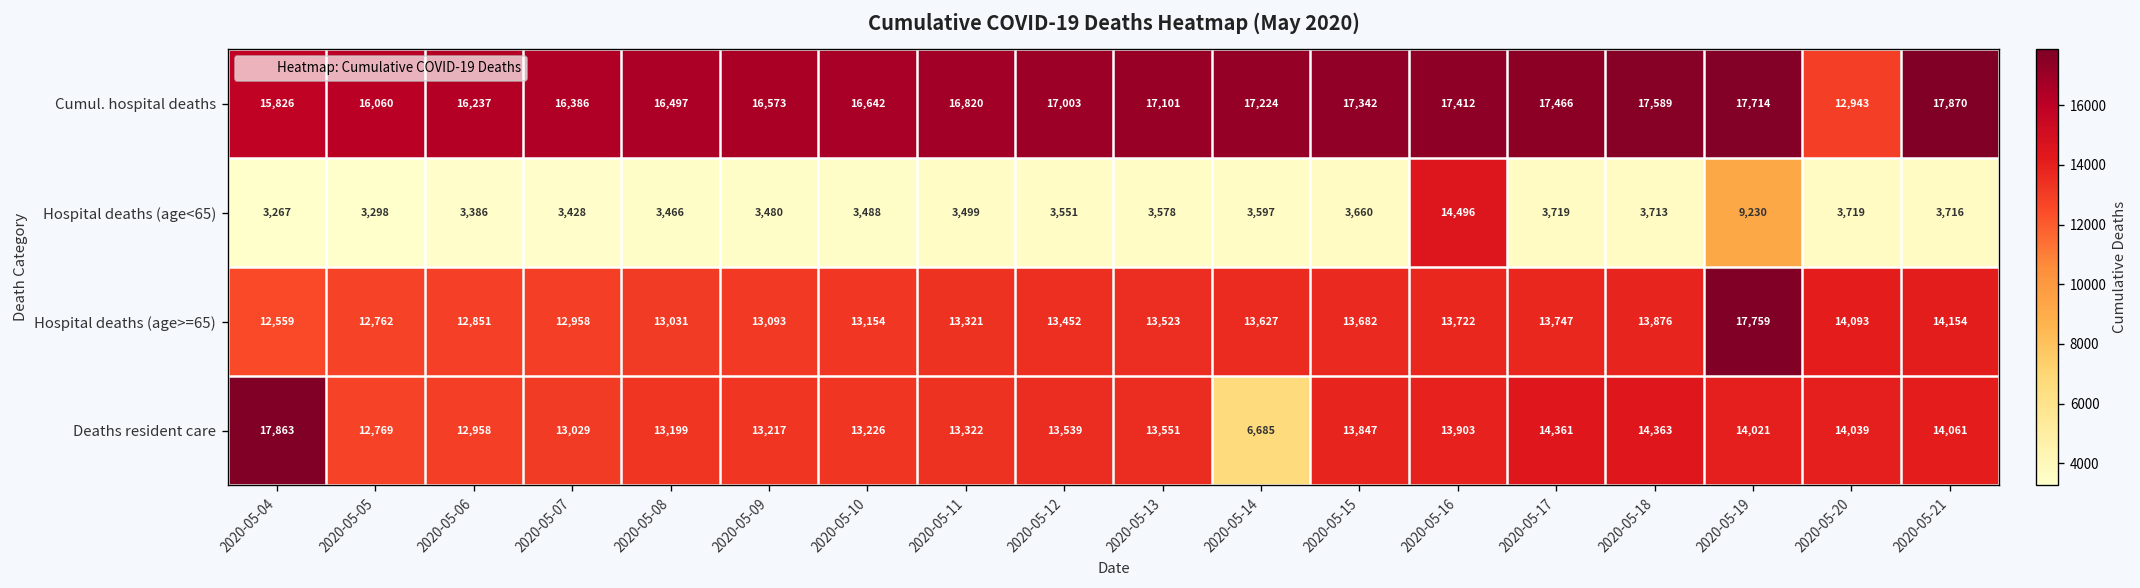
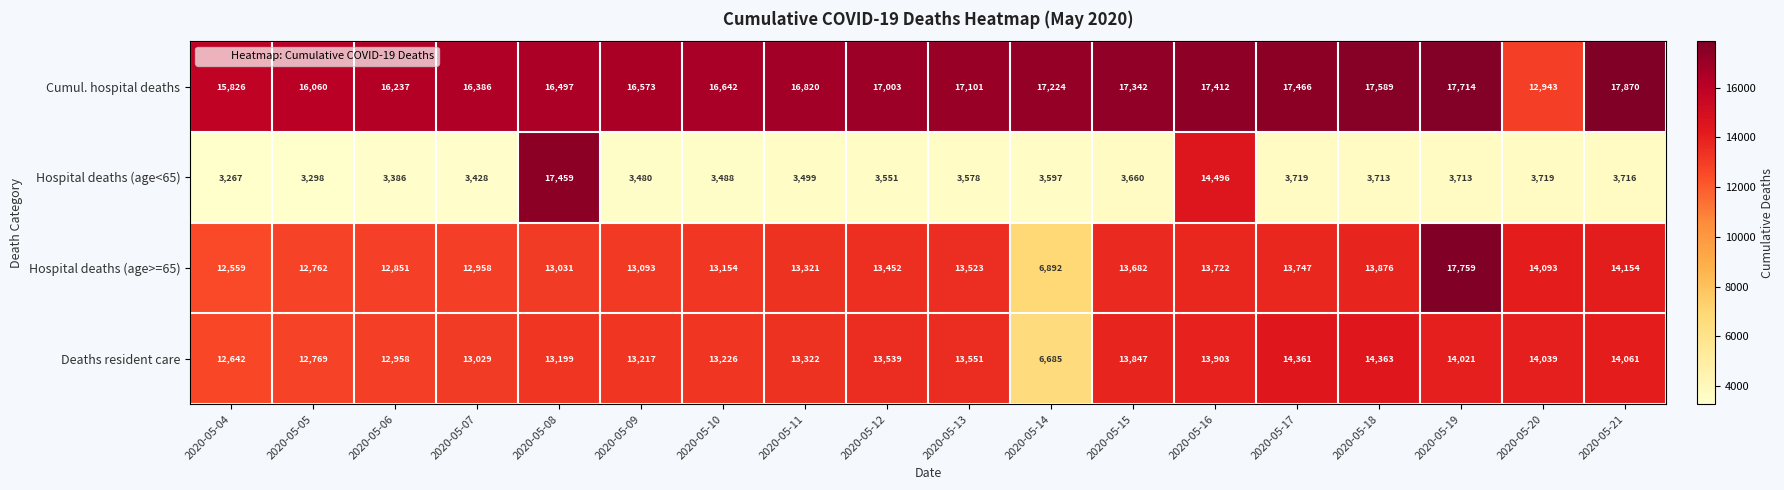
Hospital deaths (age<65), 2020-05-08: 3,466 -> 17,459
Hospital deaths (age<65), 2020-05-19: 9,230 -> 3,713
Hospital deaths (age>=65), 2020-05-14: 13,627 -> 6,892
Deaths resident care, 2020-05-04: 17,863 -> 12,642
